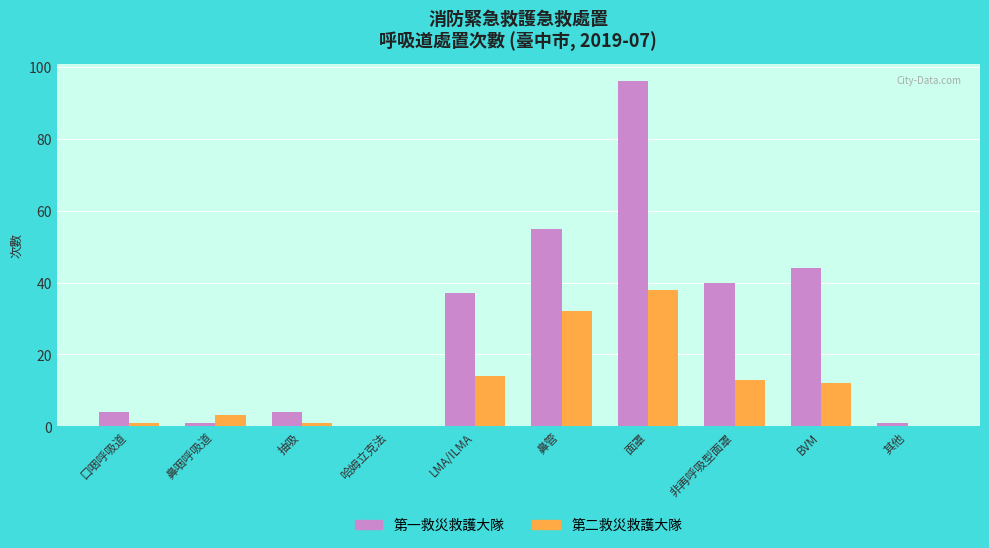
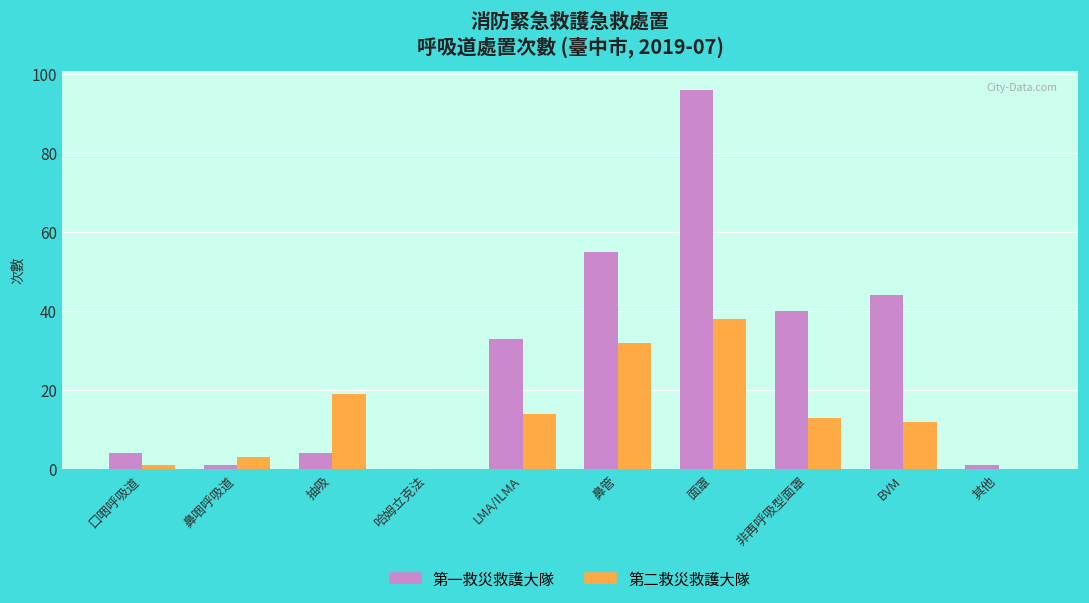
第二救災救護大隊, 抽吸: 1 -> 19
第一救災救護大隊, LMA/ILMA: 37 -> 33
